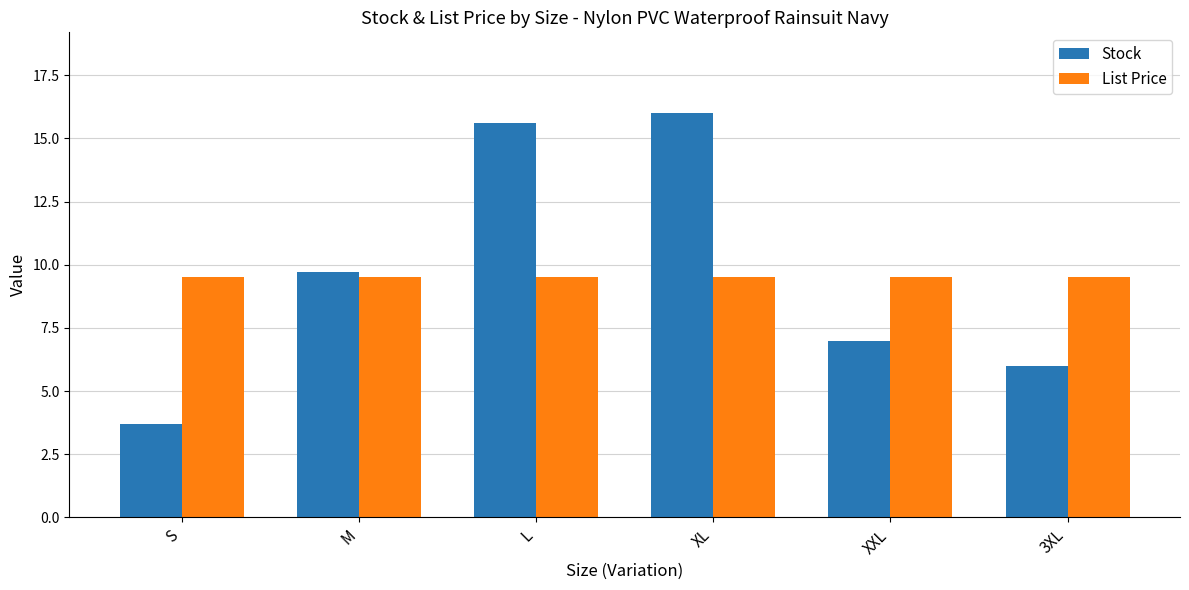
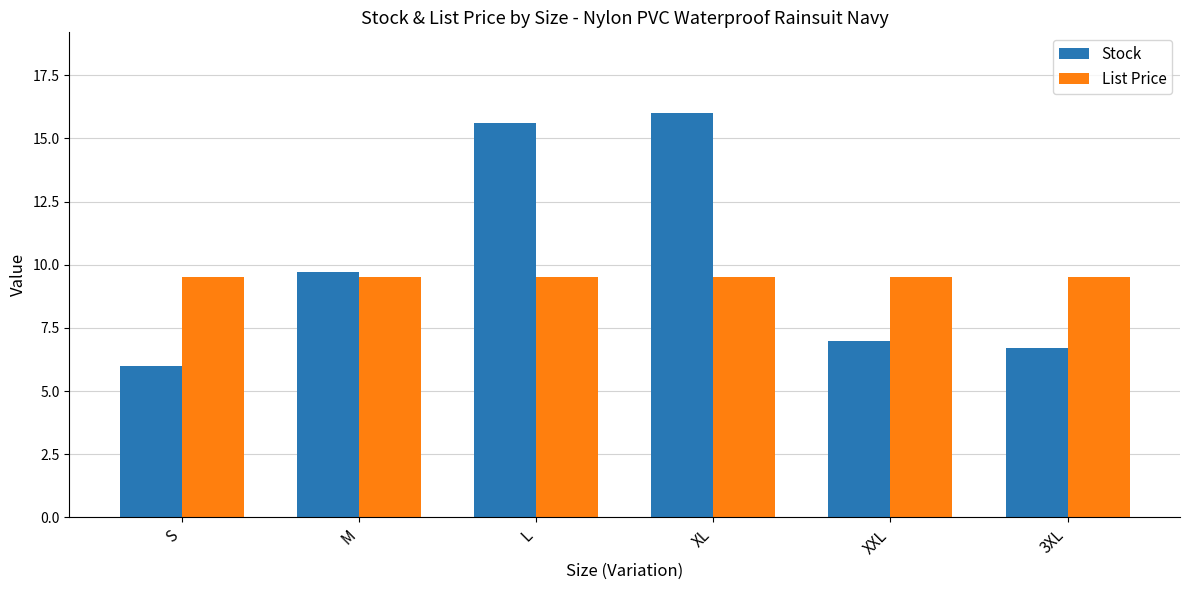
Stock, S: 3.7 -> 6.0
Stock, 3XL: 6.0 -> 6.7
